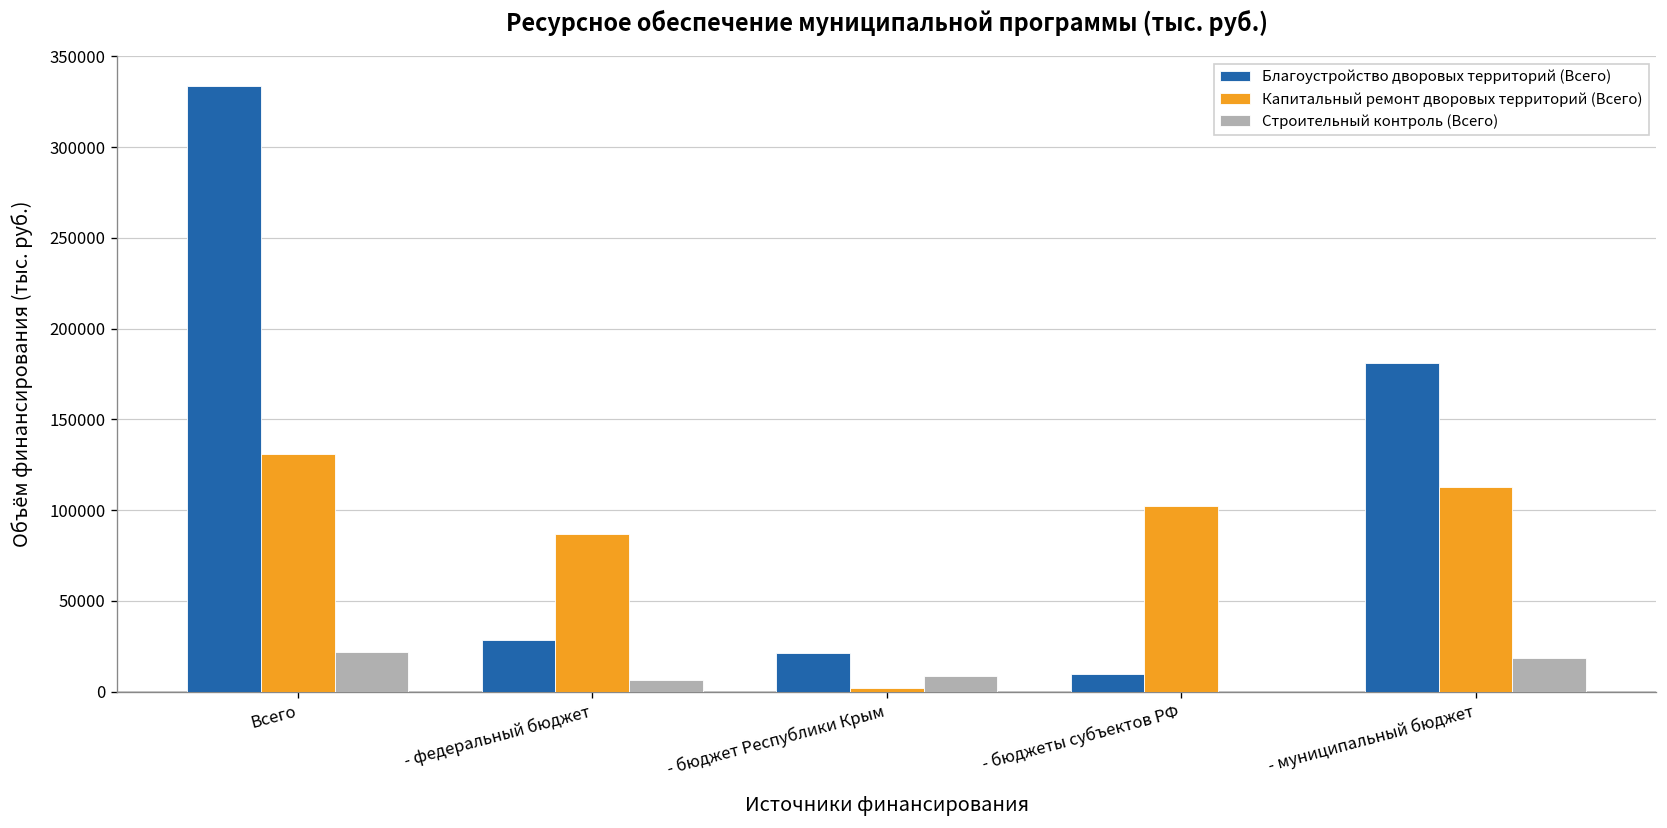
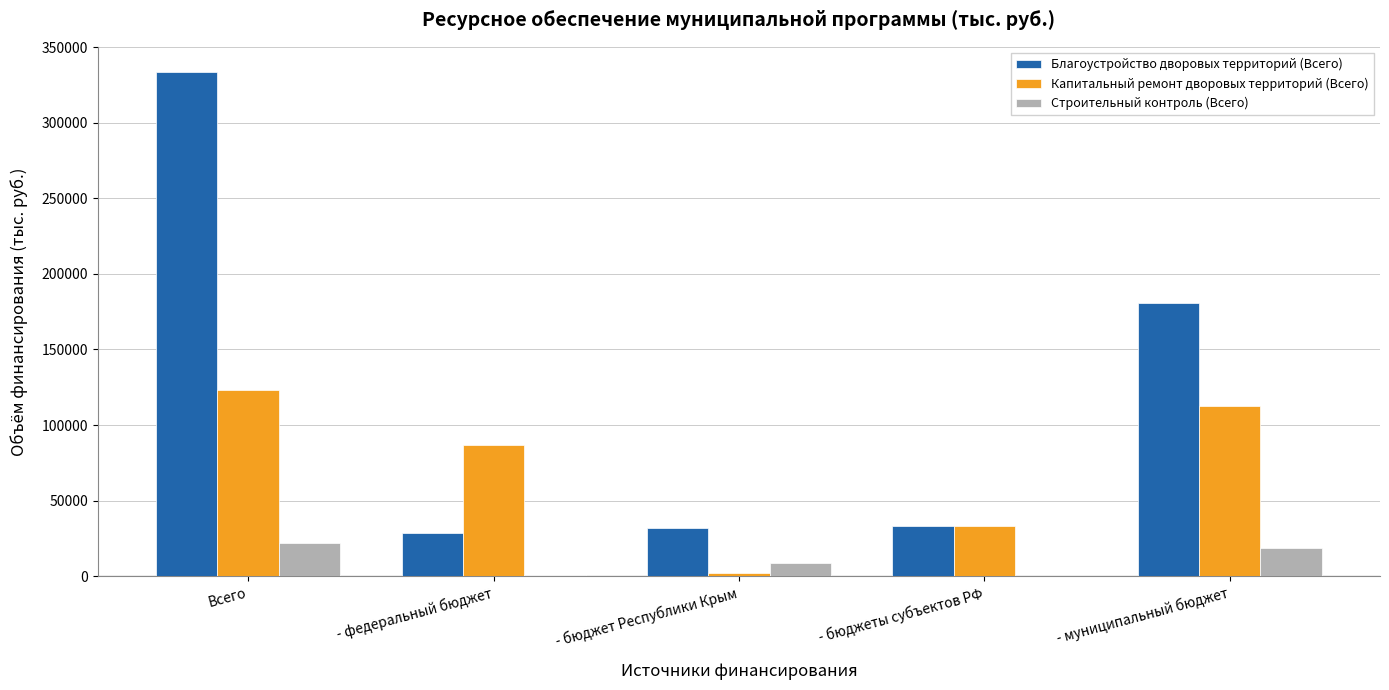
Капитальный ремонт дворовых территорий (Всего), Всего: 131000 -> 123000
Строительный контроль (Всего), - федеральный бюджет: 6000 -> 1000
Благоустройство дворовых территорий (Всего), - бюджет Республики Крым: 21000 -> 32000
Благоустройство дворовых территорий (Всего), - бюджеты субъектов РФ: 10000 -> 33000
Капитальный ремонт дворовых территорий (Всего), - бюджеты субъектов РФ: 102000 -> 33000
